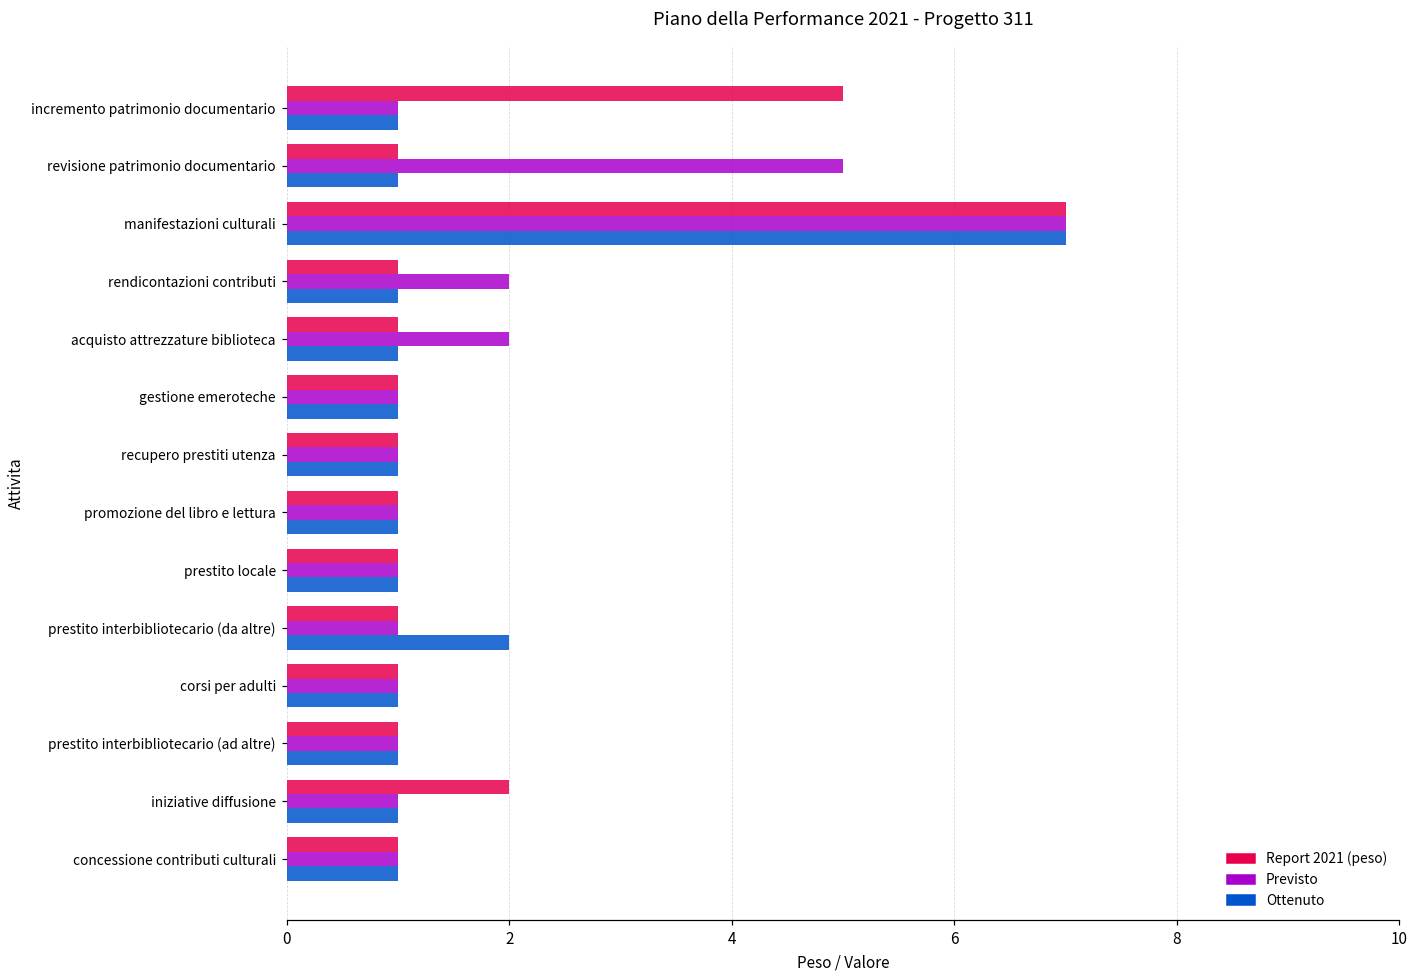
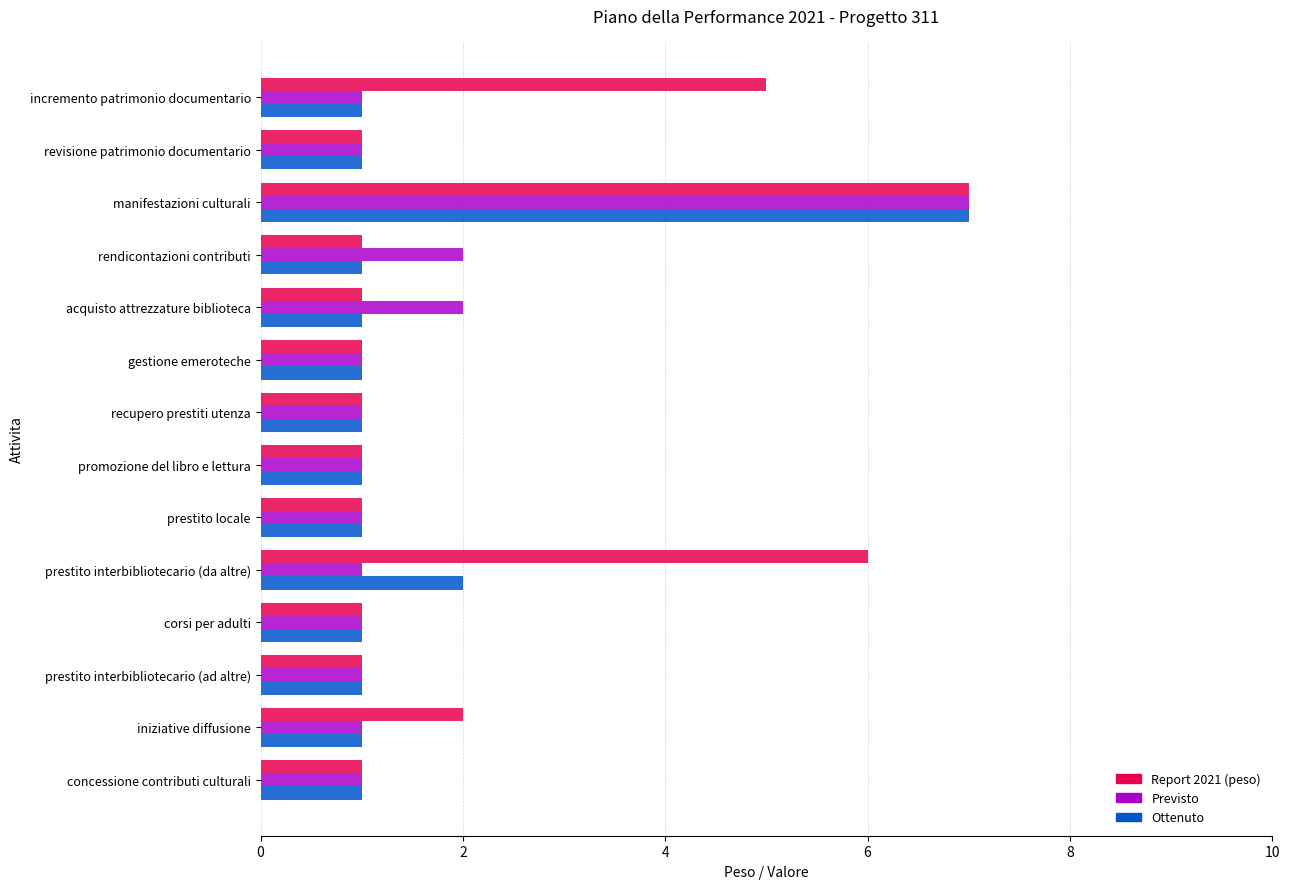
Previsto, revisione patrimonio documentario: 5 -> 1
Report 2021 (peso), prestito interbibliotecario (da altre): 1 -> 6
